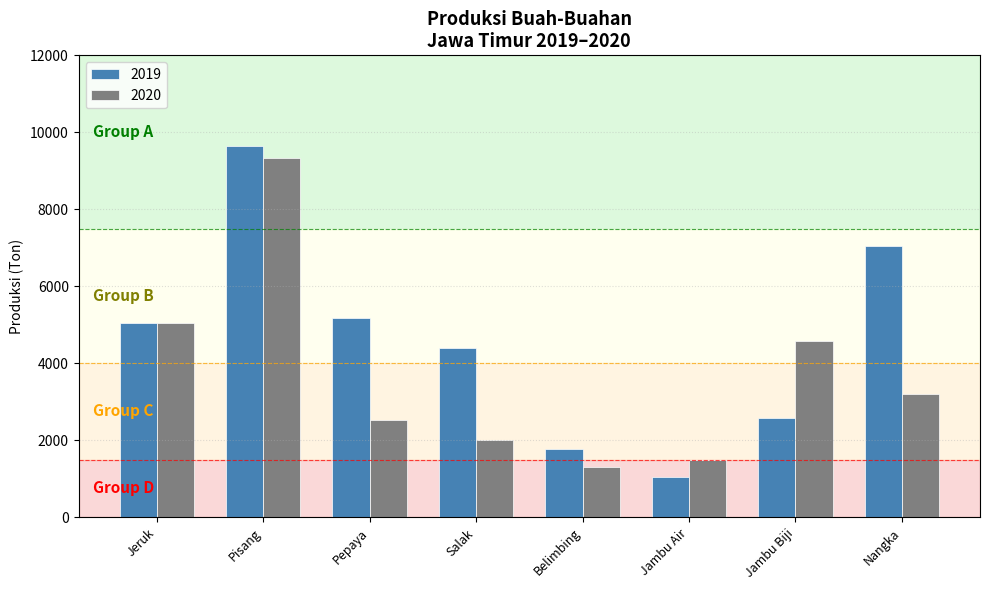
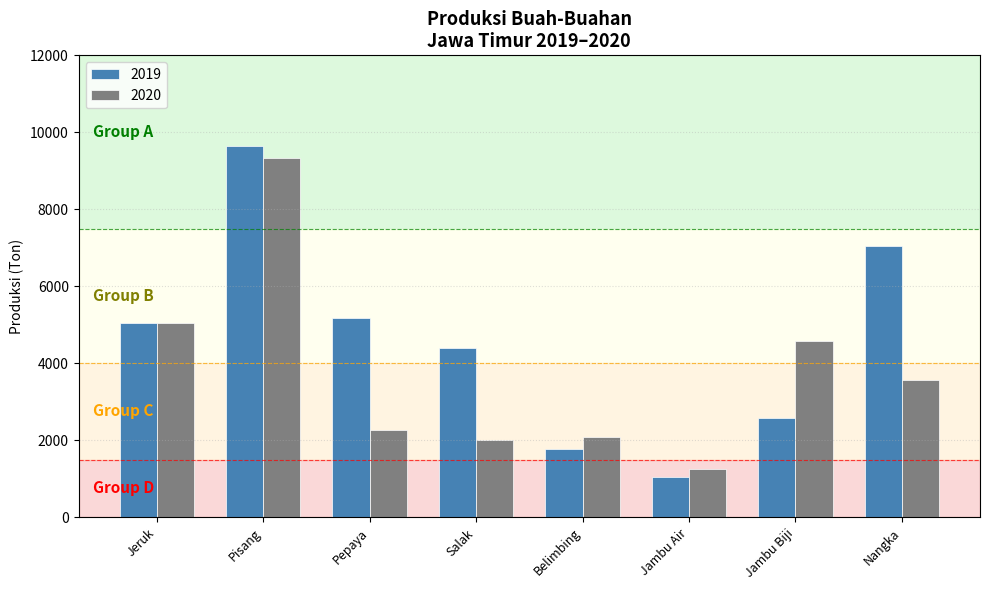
2020, Pepaya: 2500 -> 2300
2020, Belimbing: 1300 -> 2100
2020, Jambu Air: 1500 -> 1200
2020, Nangka: 3200 -> 3600
